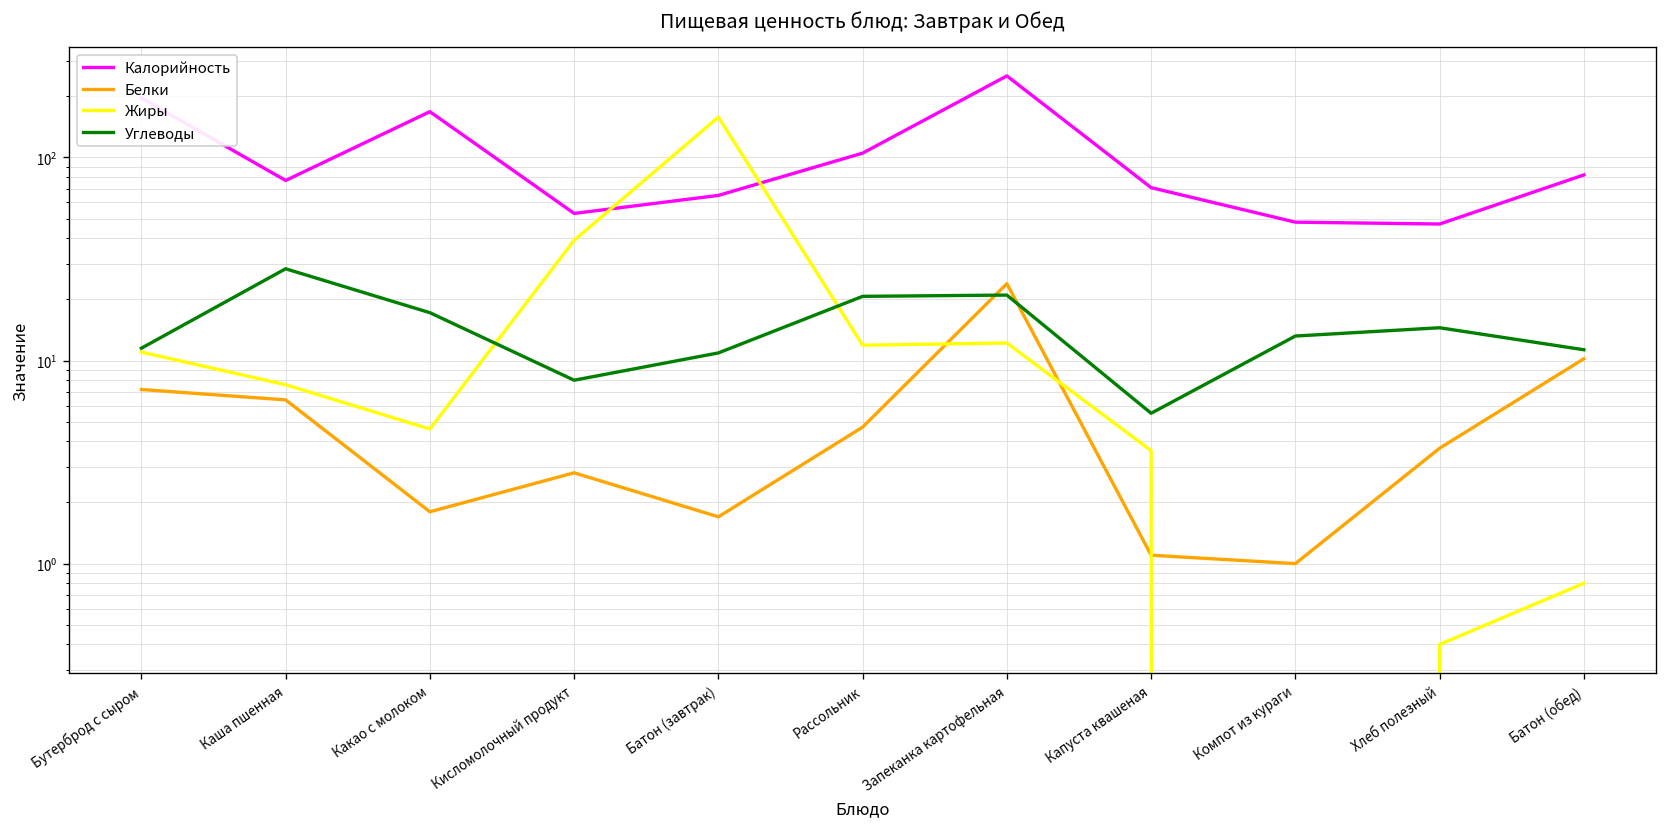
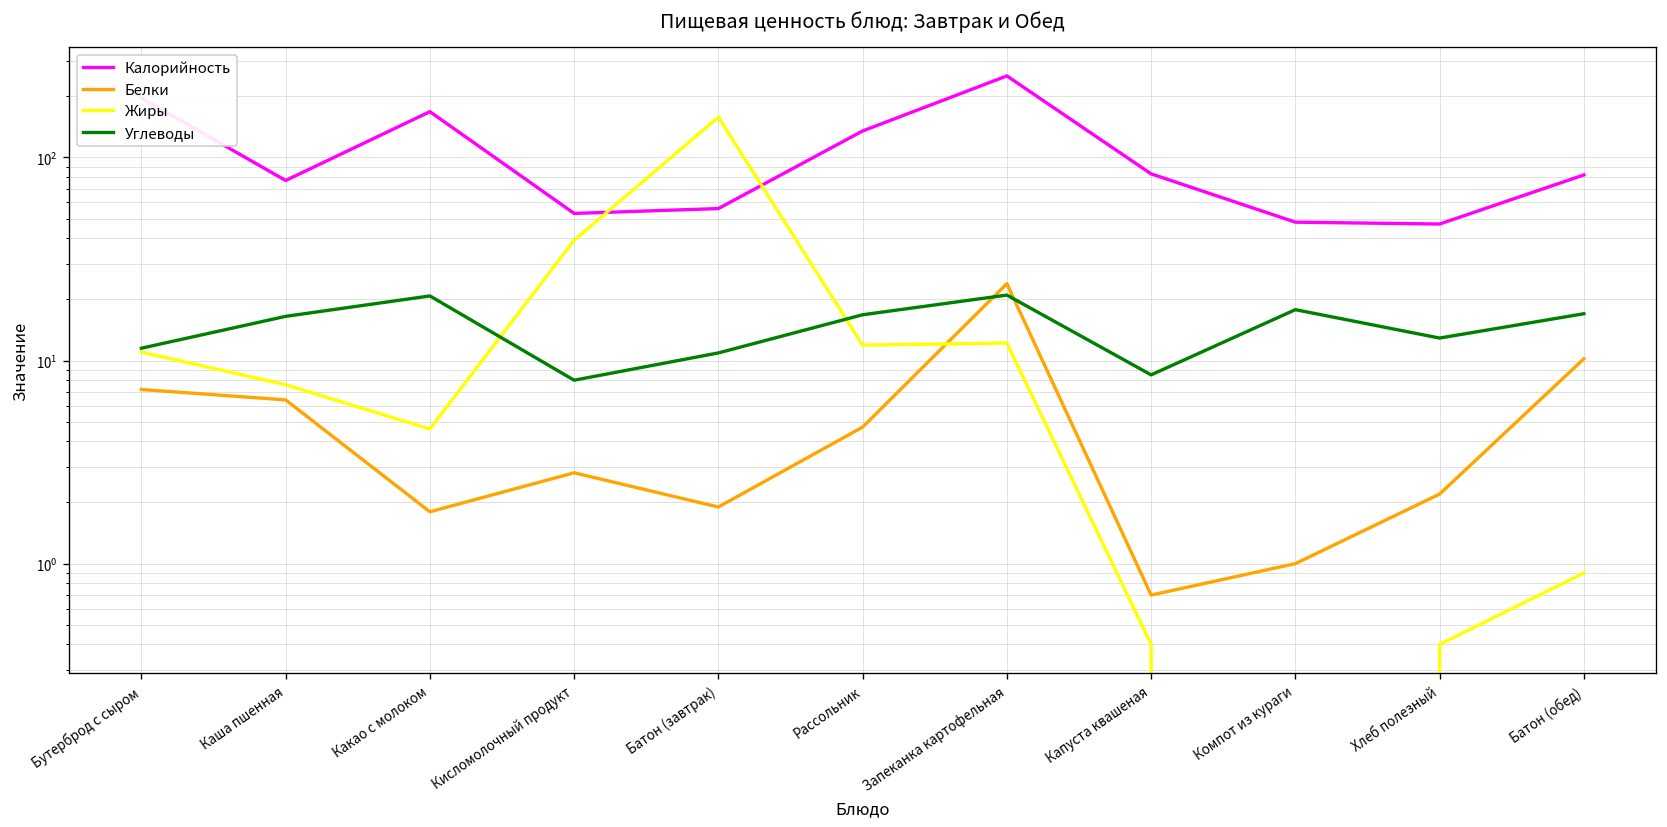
Углеводы, Каша пшенная: 28 -> 17
Углеводы, Какао с молоком: 17 -> 21
Калорийность, Батон (завтрак): 65 -> 56
Белки, Батон (завтрак): 1.7 -> 1.9
Калорийность, Рассольник: 110 -> 140
Углеводы, Рассольник: 21 -> 17
Калорийность, Капуста квашеная: 71 -> 80
Белки, Капуста квашеная: 1.1 -> 0.7
Жиры, Капуста квашеная: 3.6 -> 0.4
Углеводы, Капуста квашеная: 5.5 -> 9
Углеводы, Компот из кураги: 13 -> 18
Белки, Хлеб полезный: 3.7 -> 2.2
Углеводы, Хлеб полезный: 15 -> 13
Жиры, Батон (обед): 0.8 -> 0.9
Углеводы, Батон (обед): 11 -> 17
